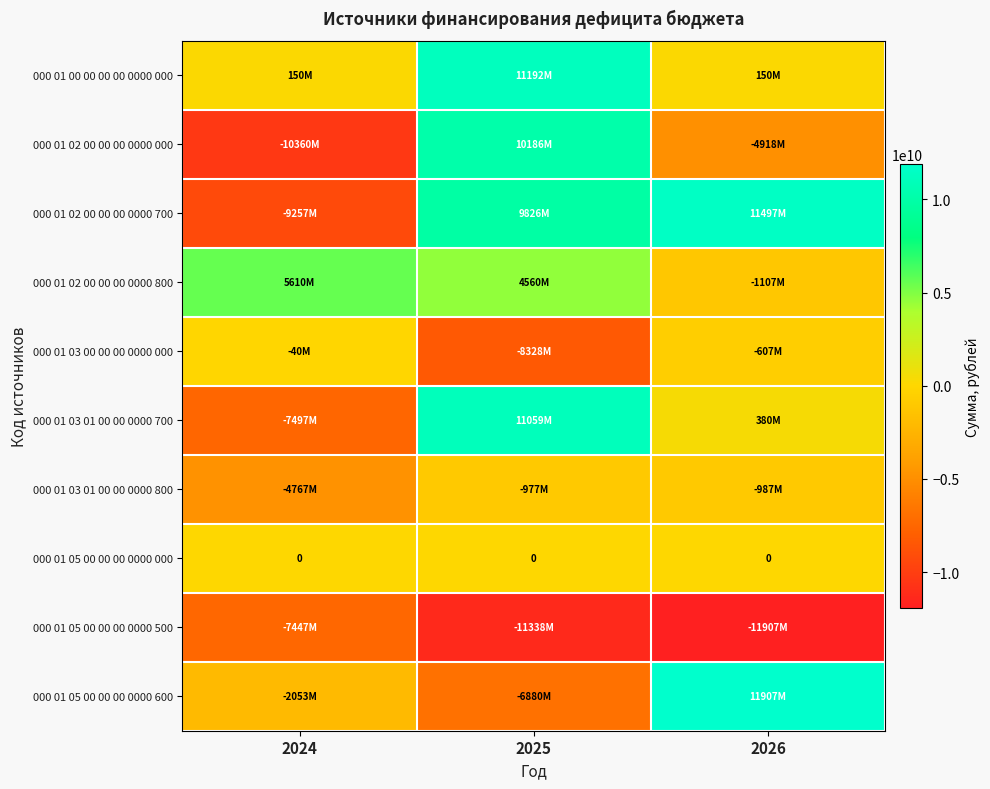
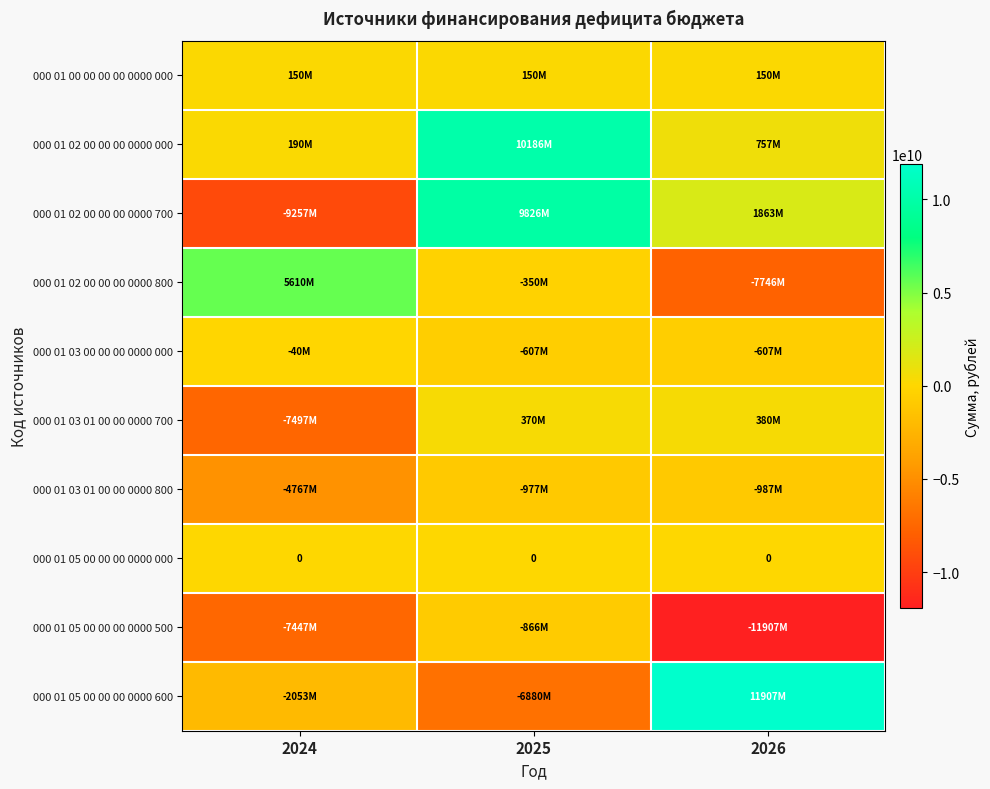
000 01 00 00 00 00 0000 000, 2025: 11192M -> 150M
000 01 02 00 00 00 0000 000, 2024: -10360M -> 190M
000 01 02 00 00 00 0000 000, 2026: -4918M -> 757M
000 01 02 00 00 00 0000 700, 2026: 11497M -> 1863M
000 01 02 00 00 00 0000 800, 2025: 4560M -> -350M
000 01 02 00 00 00 0000 800, 2026: -1107M -> -7746M
000 01 03 00 00 00 0000 000, 2025: -8328M -> -607M
000 01 03 01 00 00 0000 700, 2025: 11059M -> 370M
000 01 05 00 00 00 0000 500, 2025: -11338M -> -866M
